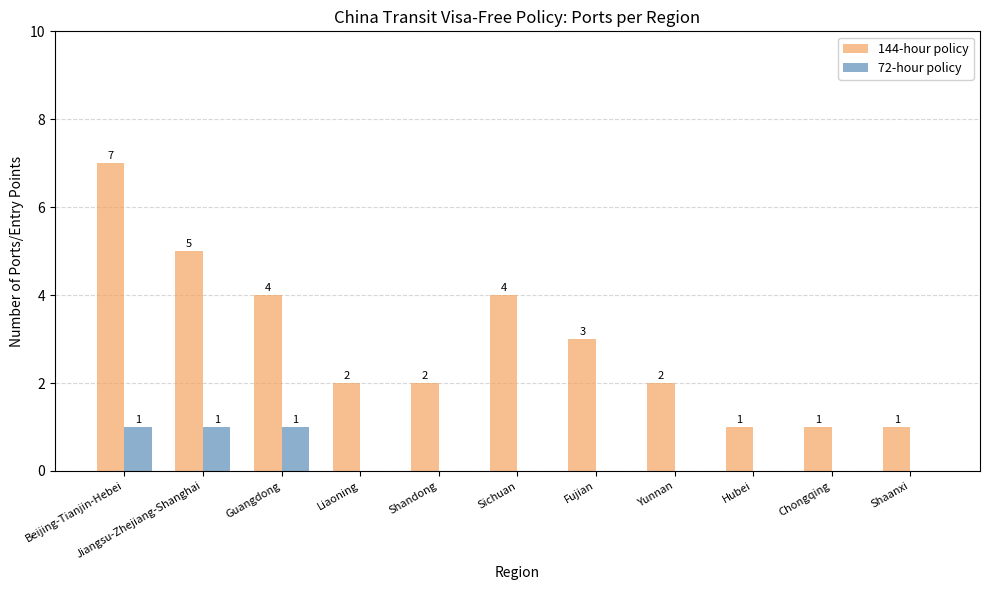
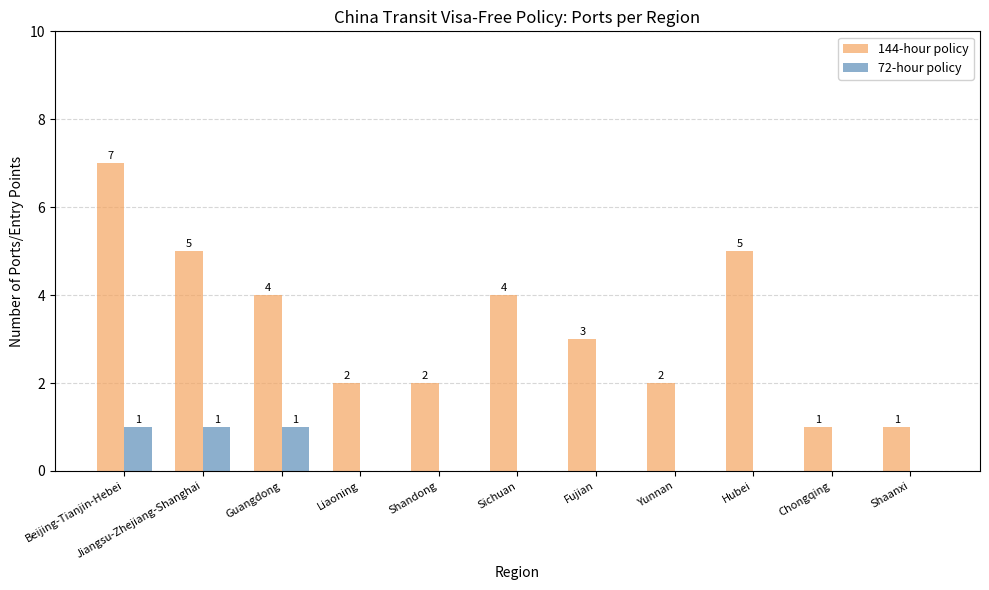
144-hour policy, Hubei: 1 -> 5
